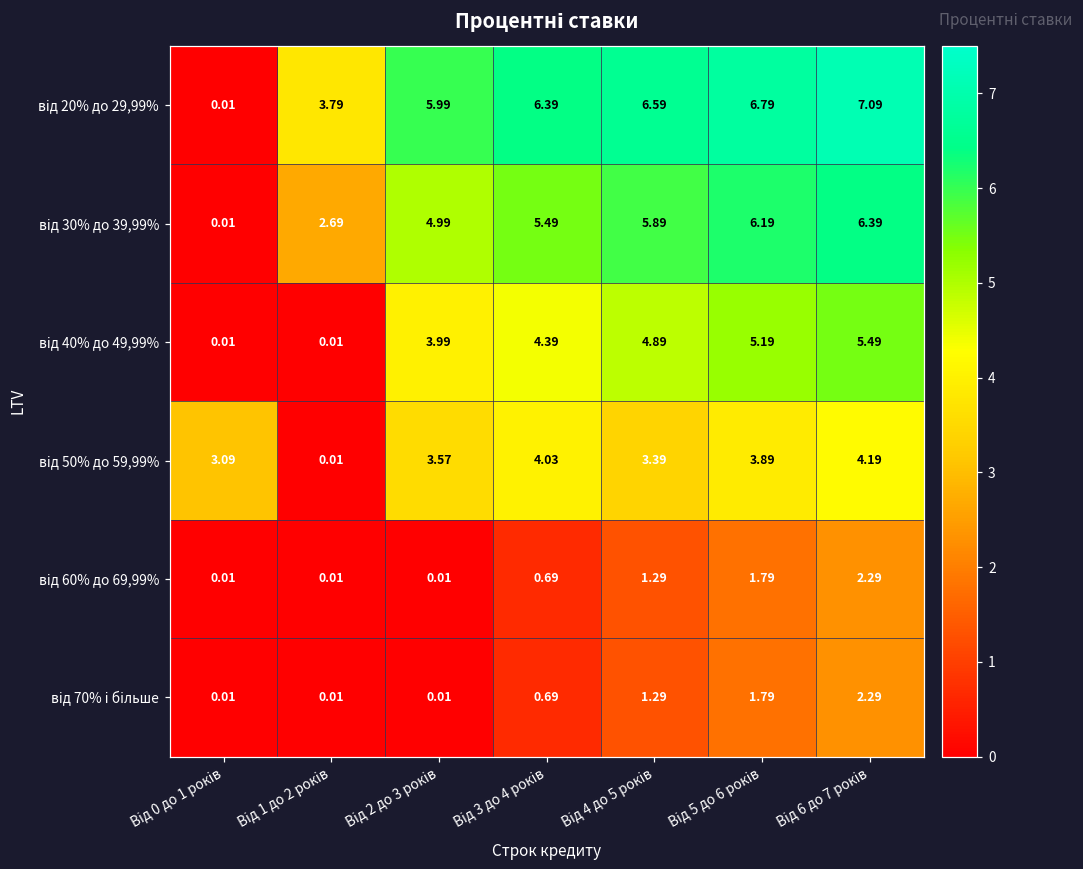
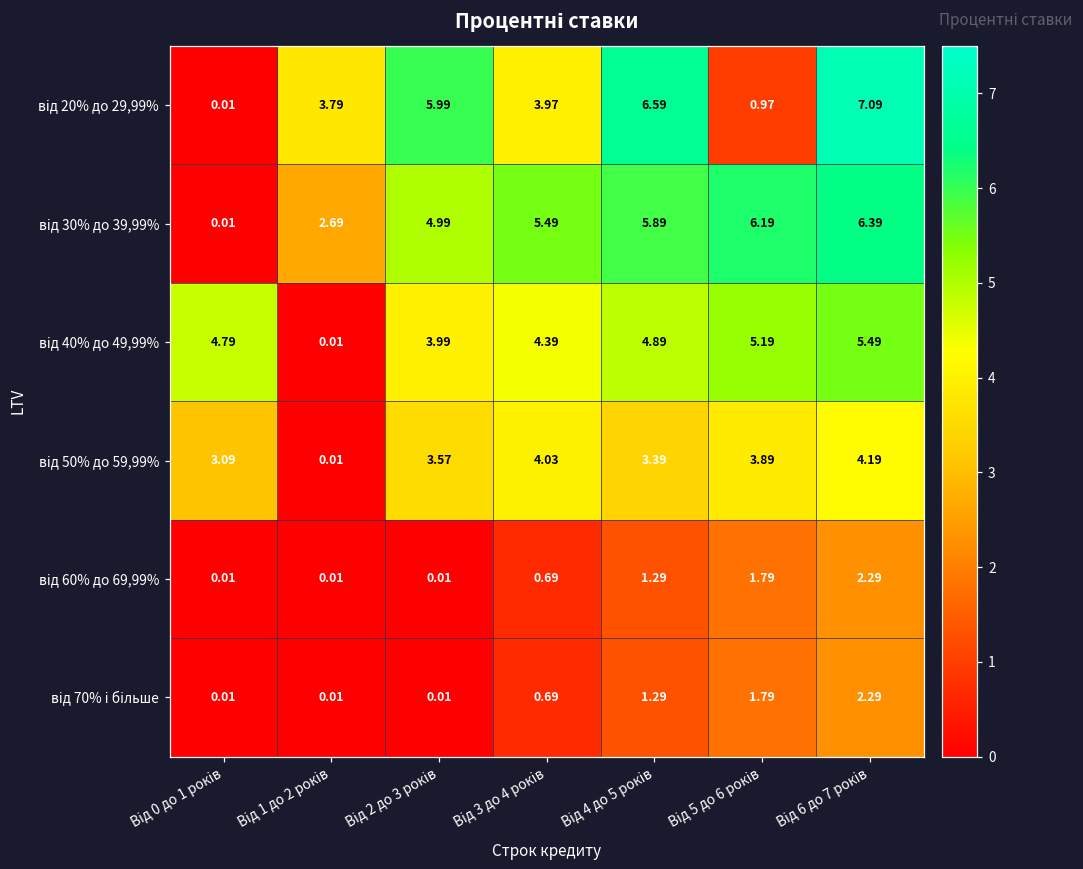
від 20% до 29,99%, Від 3 до 4 років: 6.39 -> 3.97
від 20% до 29,99%, Від 5 до 6 років: 6.79 -> 0.97
від 40% до 49,99%, Від 0 до 1 років: 0.01 -> 4.79
